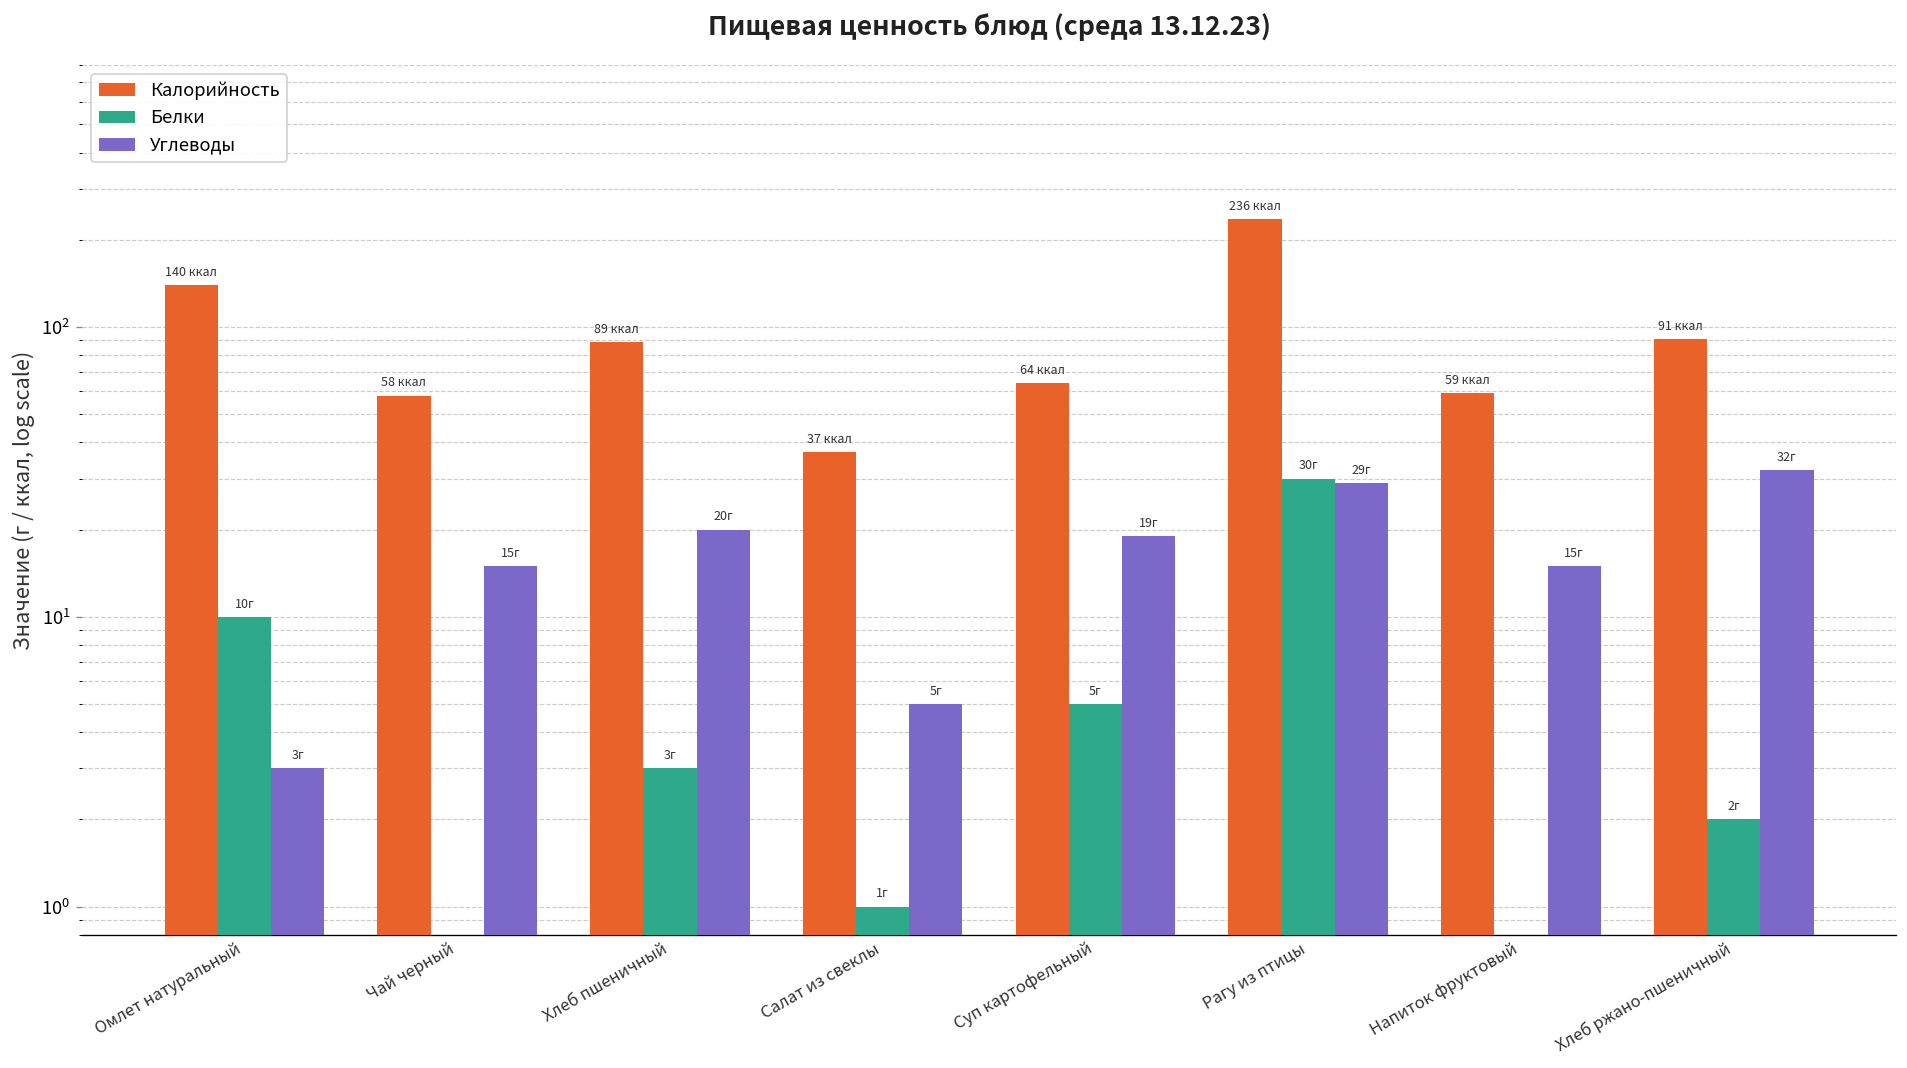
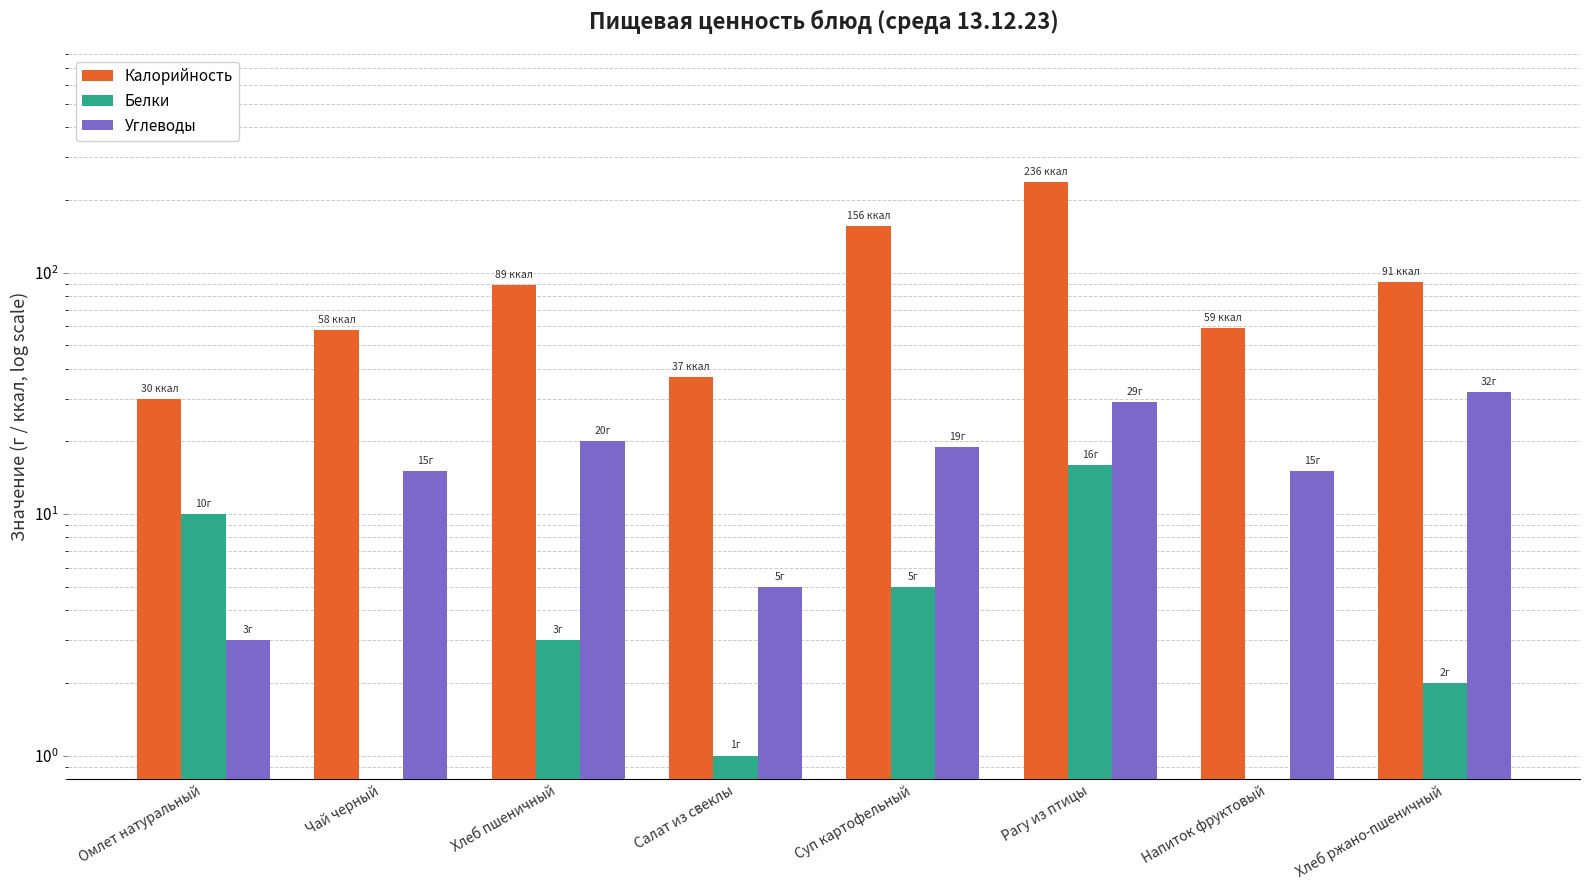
Калорийность, Омлет натуральный: 140 -> 30
Калорийность, Суп картофельный: 64 -> 156
Белки, Рагу из птицы: 30г -> 16г
